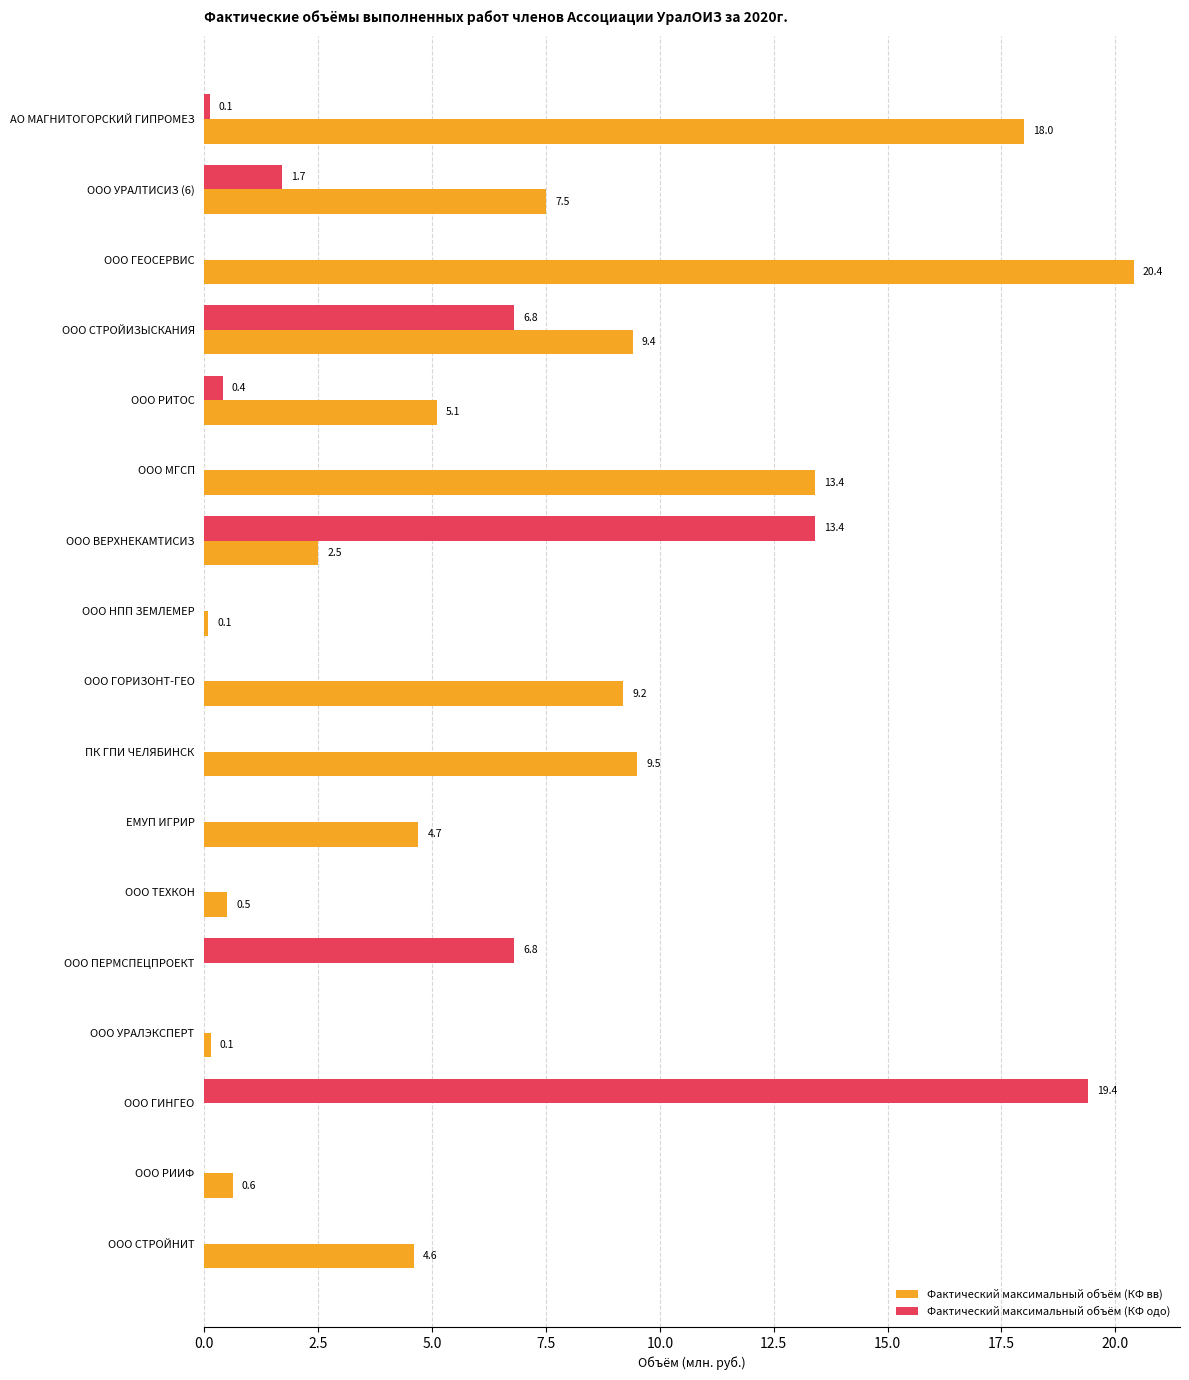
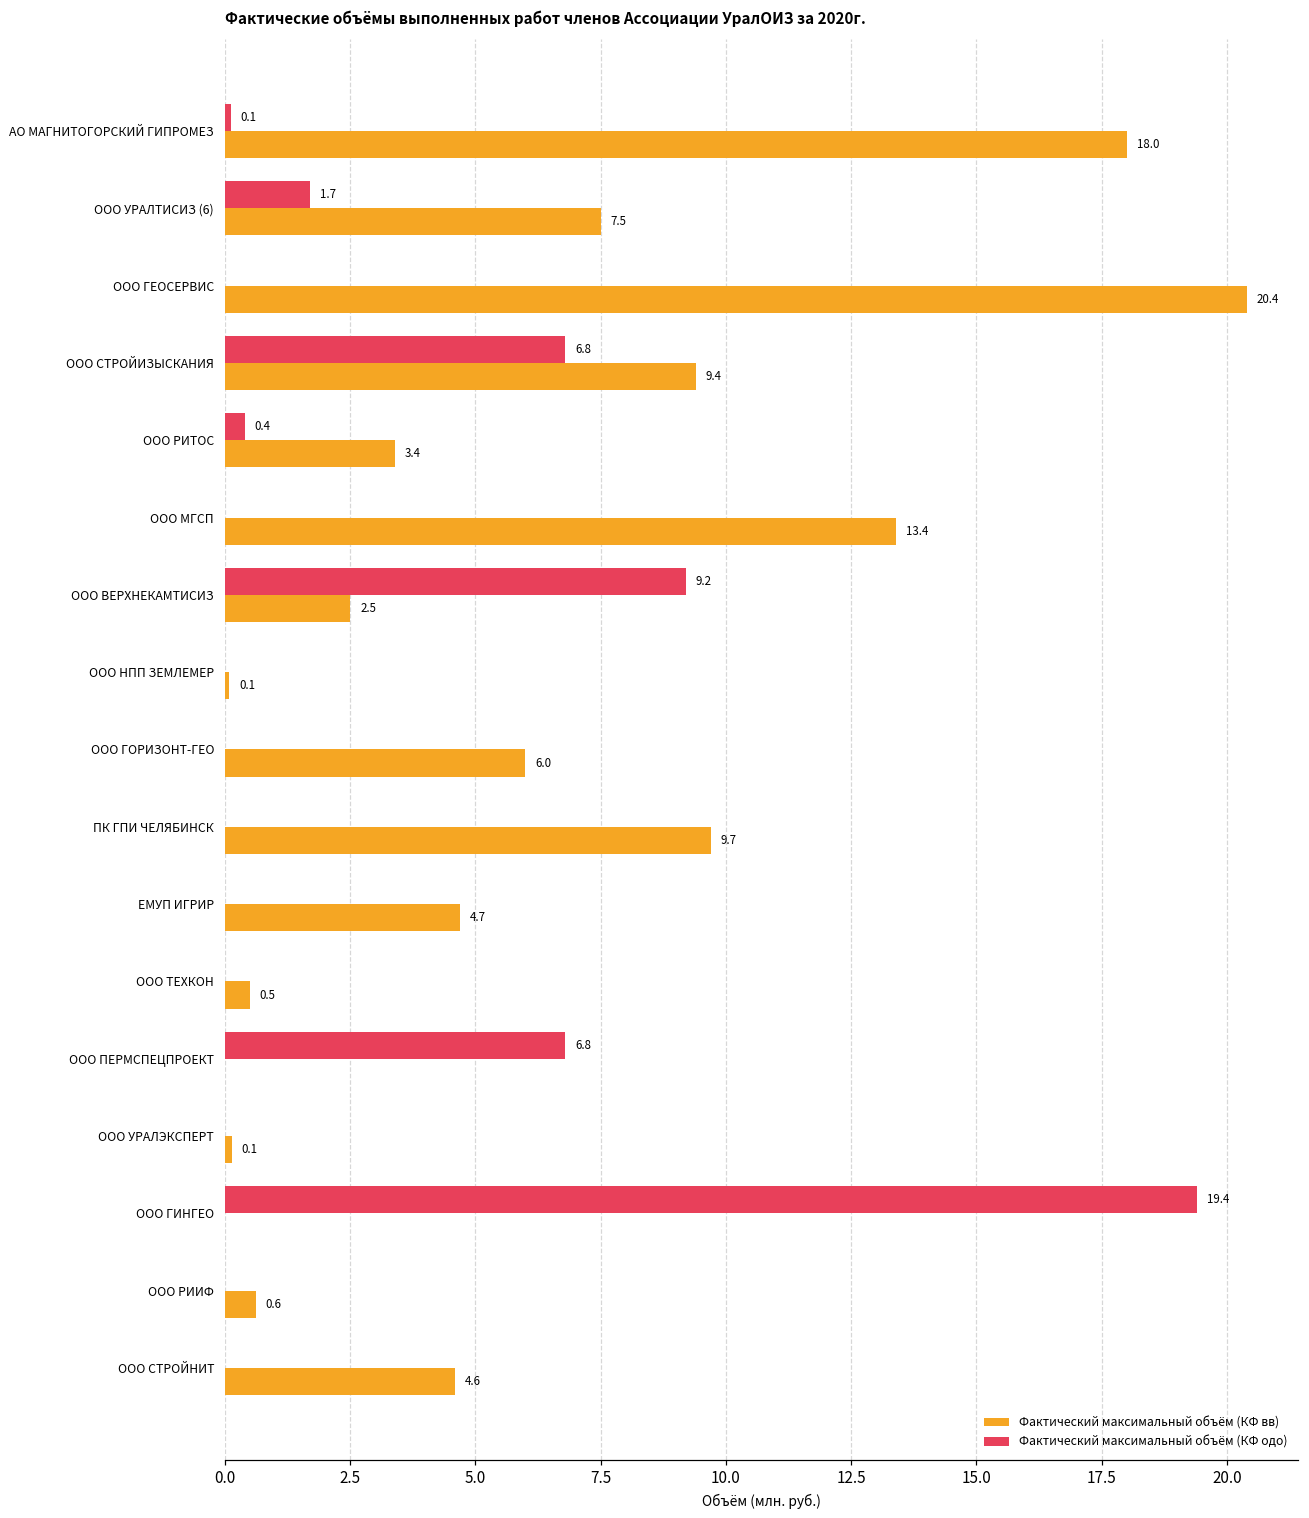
Фактический максимальный объём (КФ вв), ООО РИТОС: 5.1 -> 3.4
Фактический максимальный объём (КФ одо), ООО ВЕРХНЕКАМТИСИЗ: 13.4 -> 9.2
Фактический максимальный объём (КФ вв), ООО ГОРИЗОНТ-ГЕО: 9.2 -> 6.0
Фактический максимальный объём (КФ вв), ПК ГПИ ЧЕЛЯБИНСК: 9.5 -> 9.7
